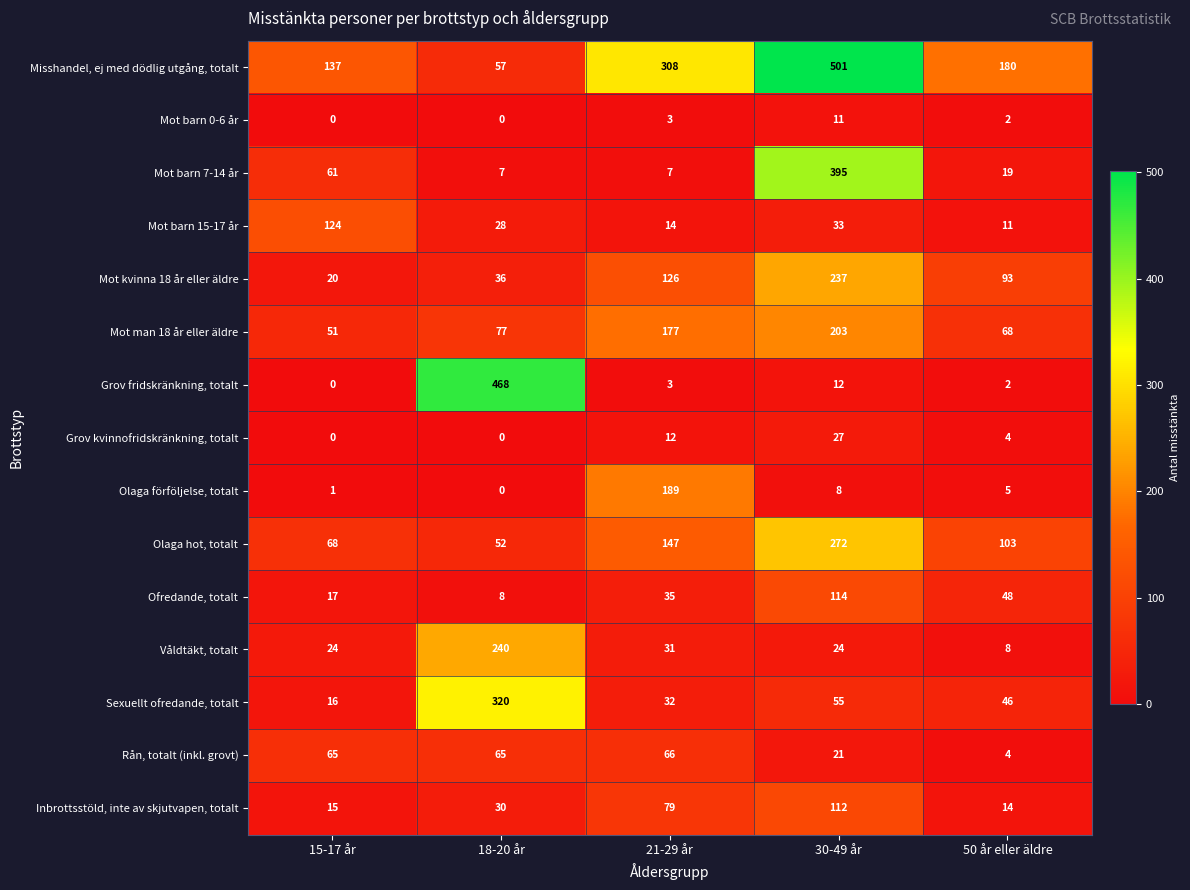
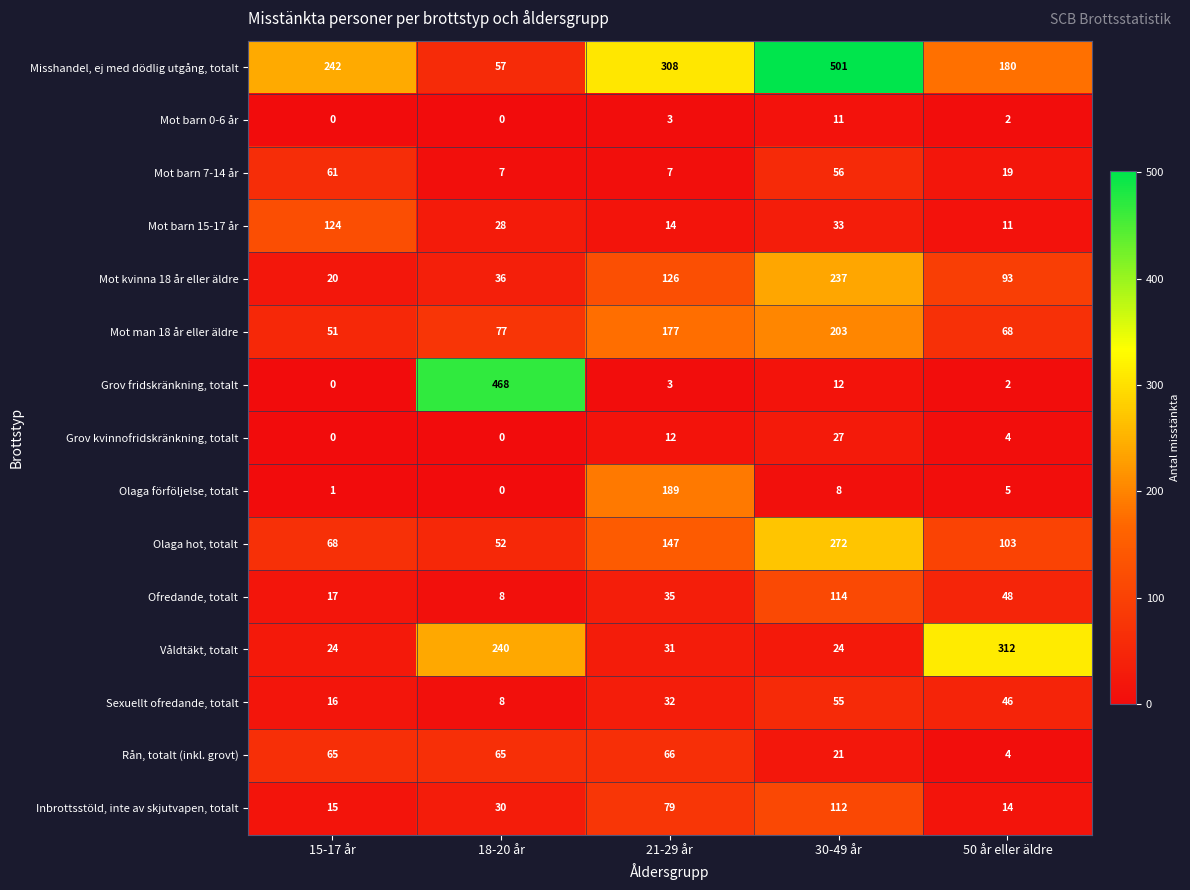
Misshandel, ej med dödlig utgång, totalt, 15-17 år: 137 -> 242
Mot barn 7-14 år, 30-49 år: 395 -> 56
Våldtäkt, totalt, 50 år eller äldre: 8 -> 312
Sexuellt ofredande, totalt, 18-20 år: 320 -> 8
